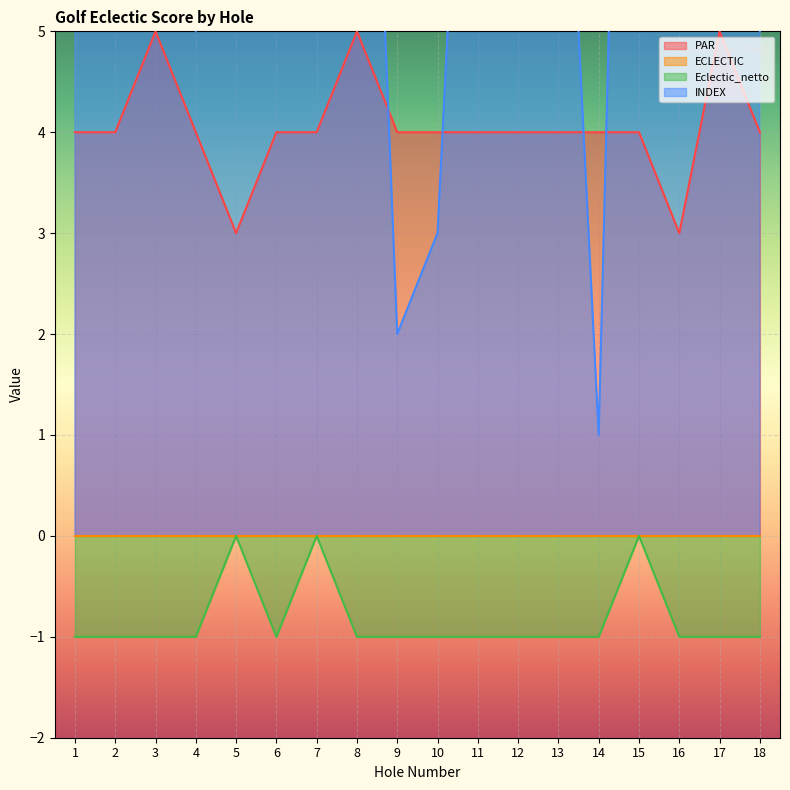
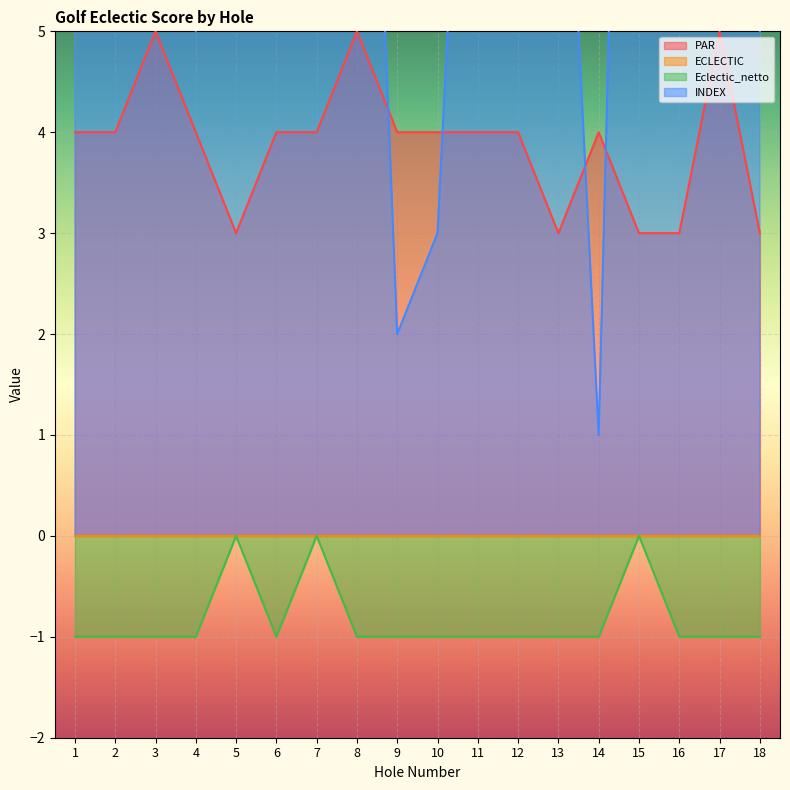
PAR, 13: 4 -> 3
PAR, 15: 4 -> 3
PAR, 18: 4 -> 3
